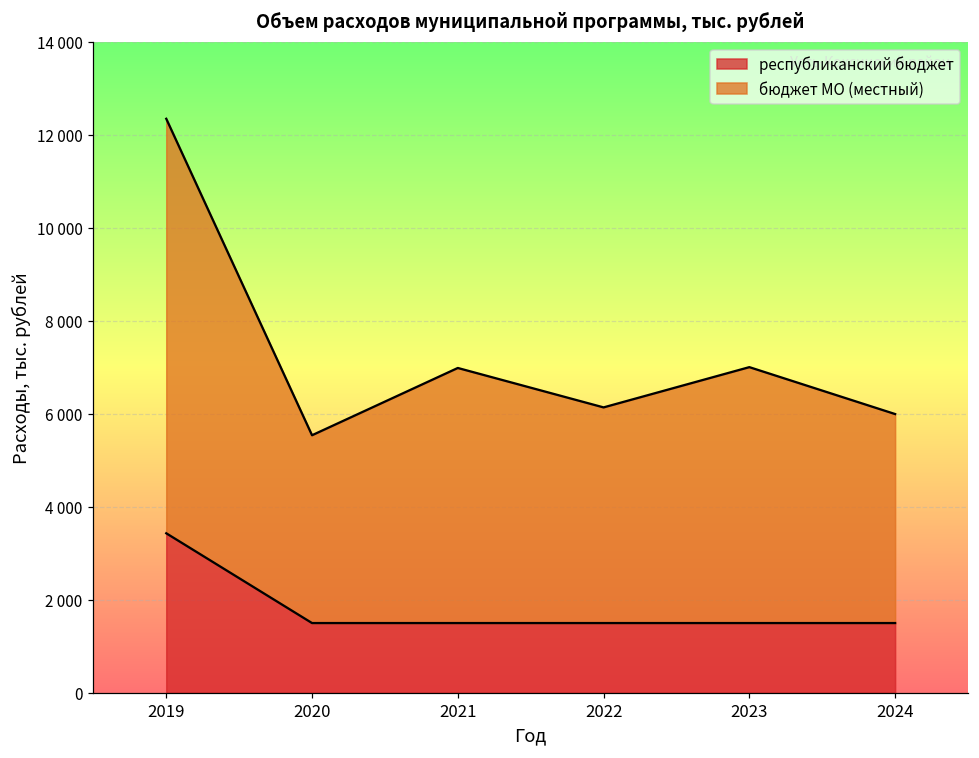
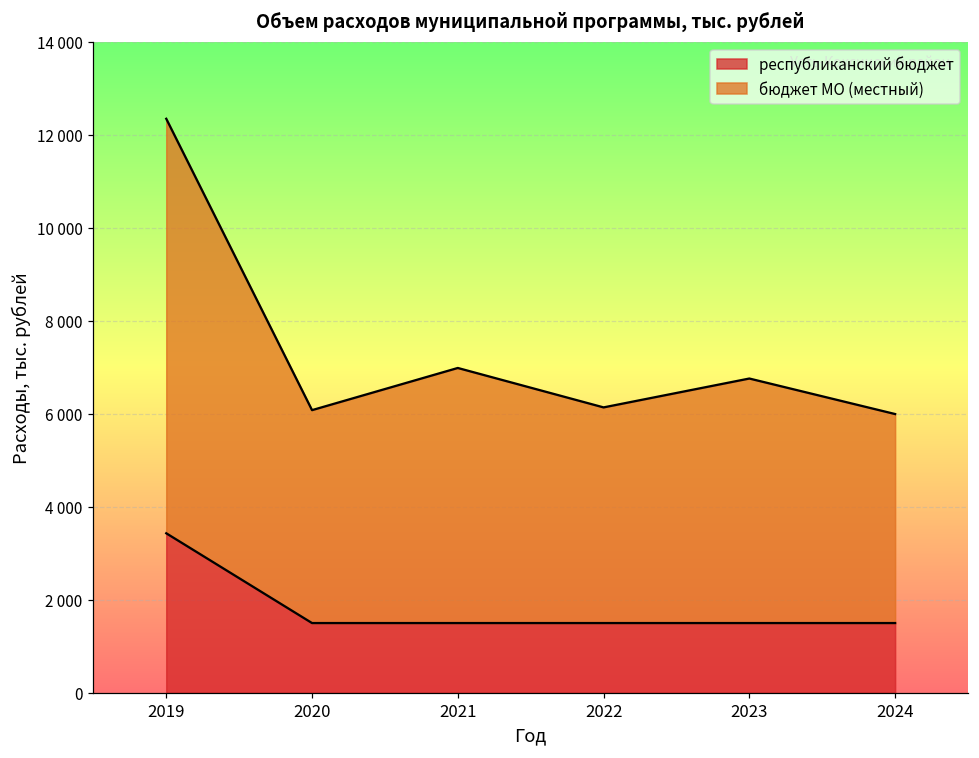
бюджет МО (местный), 2020: 4000 -> 4600
бюджет МО (местный), 2023: 5500 -> 5300
